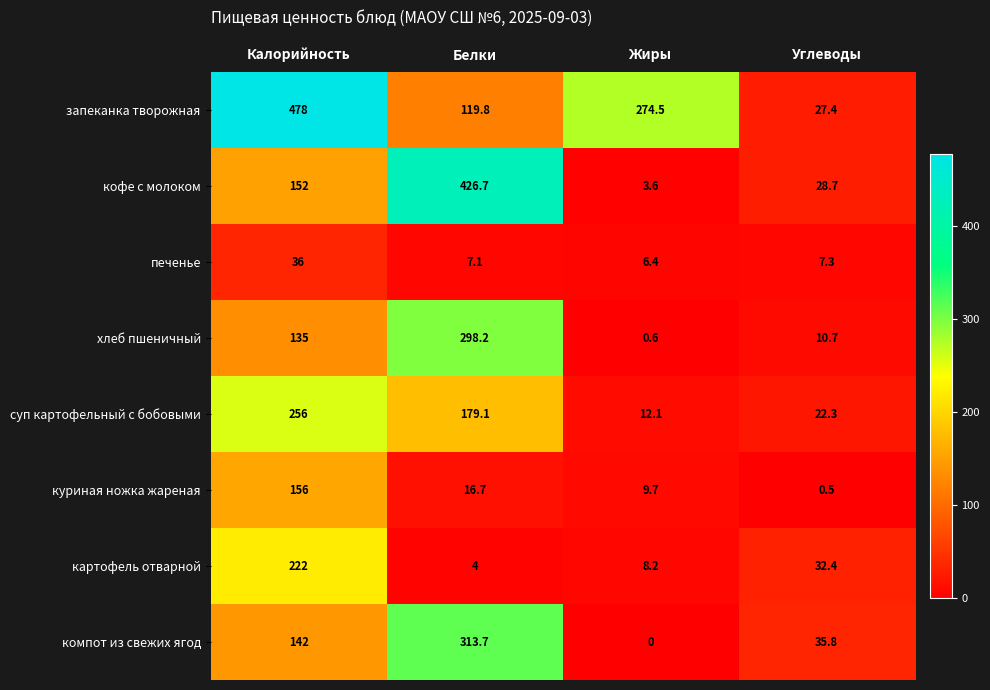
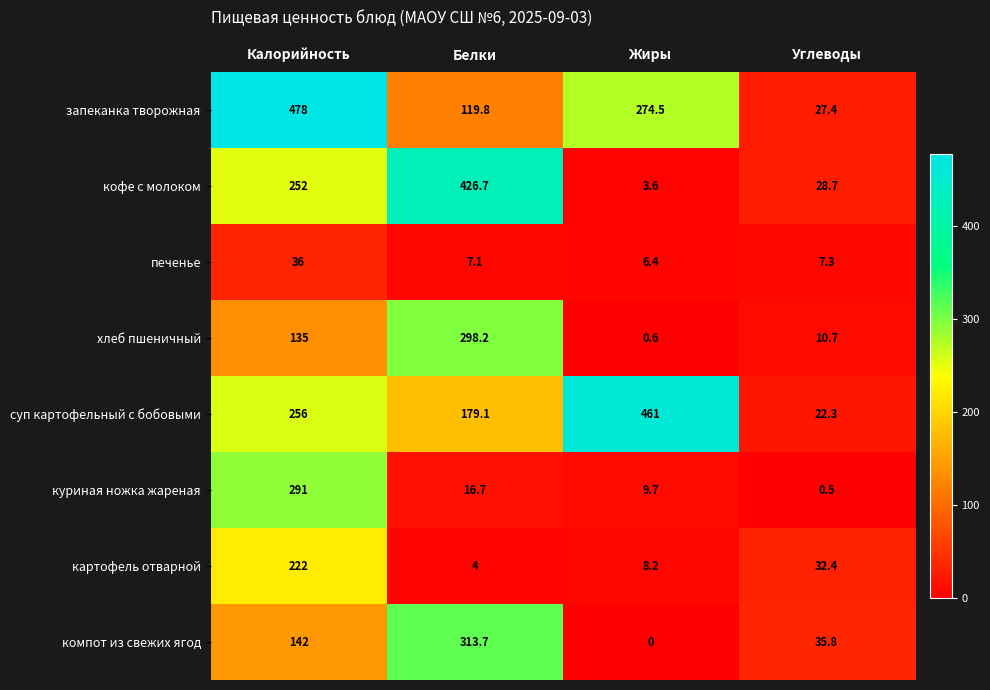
кофе с молоком, Калорийность: 152 -> 252
суп картофельный с бобовыми, Жиры: 12.1 -> 461
куриная ножка жареная, Калорийность: 156 -> 291
